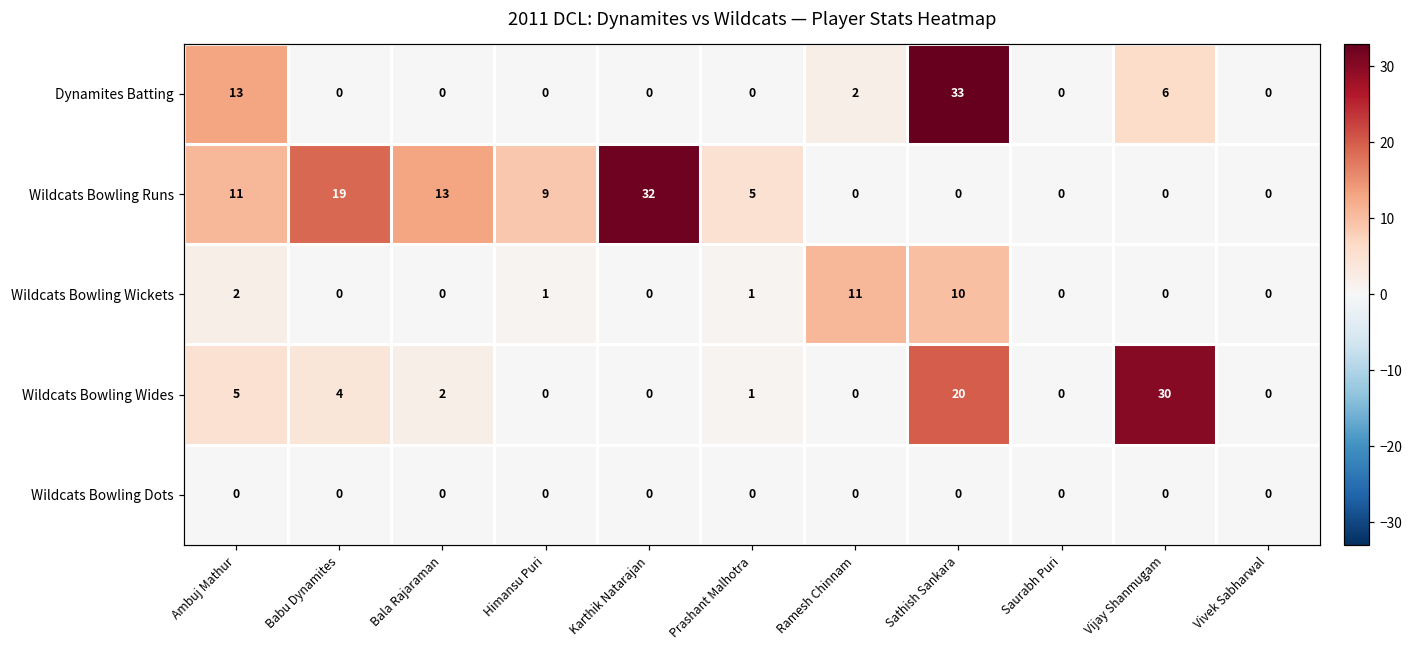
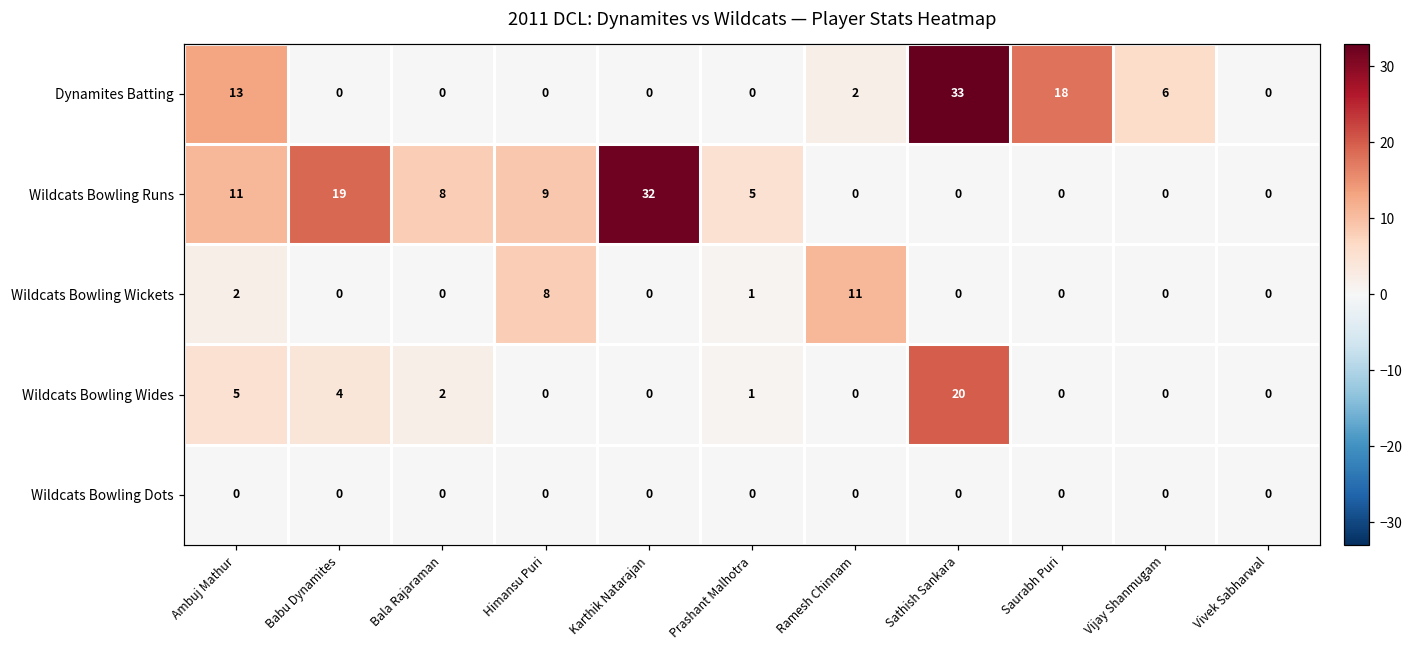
Dynamites Batting, Saurabh Puri: 0 -> 18
Wildcats Bowling Runs, Bala Rajaraman: 13 -> 8
Wildcats Bowling Wickets, Himansu Puri: 1 -> 8
Wildcats Bowling Wickets, Sathish Sankara: 10 -> 0
Wildcats Bowling Wides, Vijay Shanmugam: 30 -> 0
